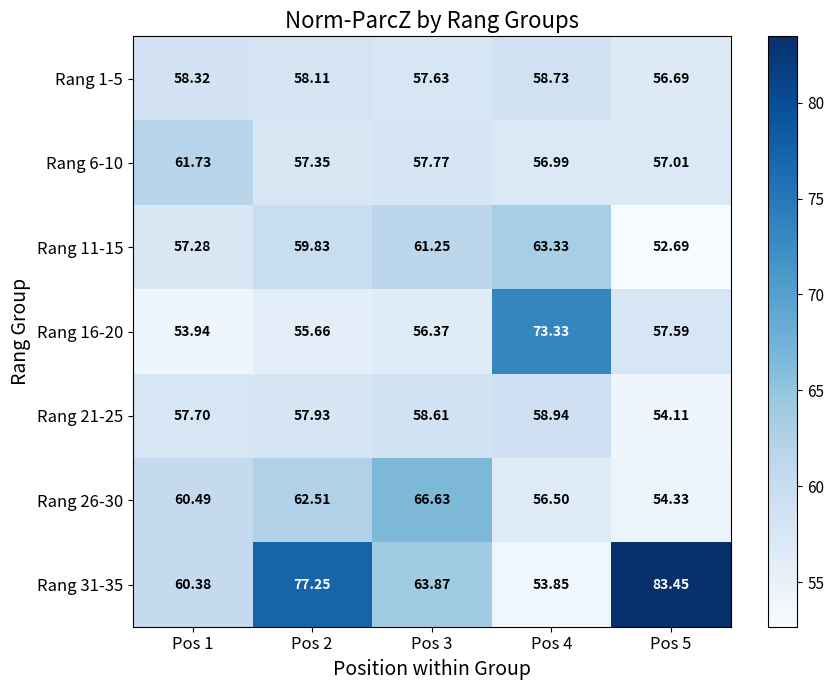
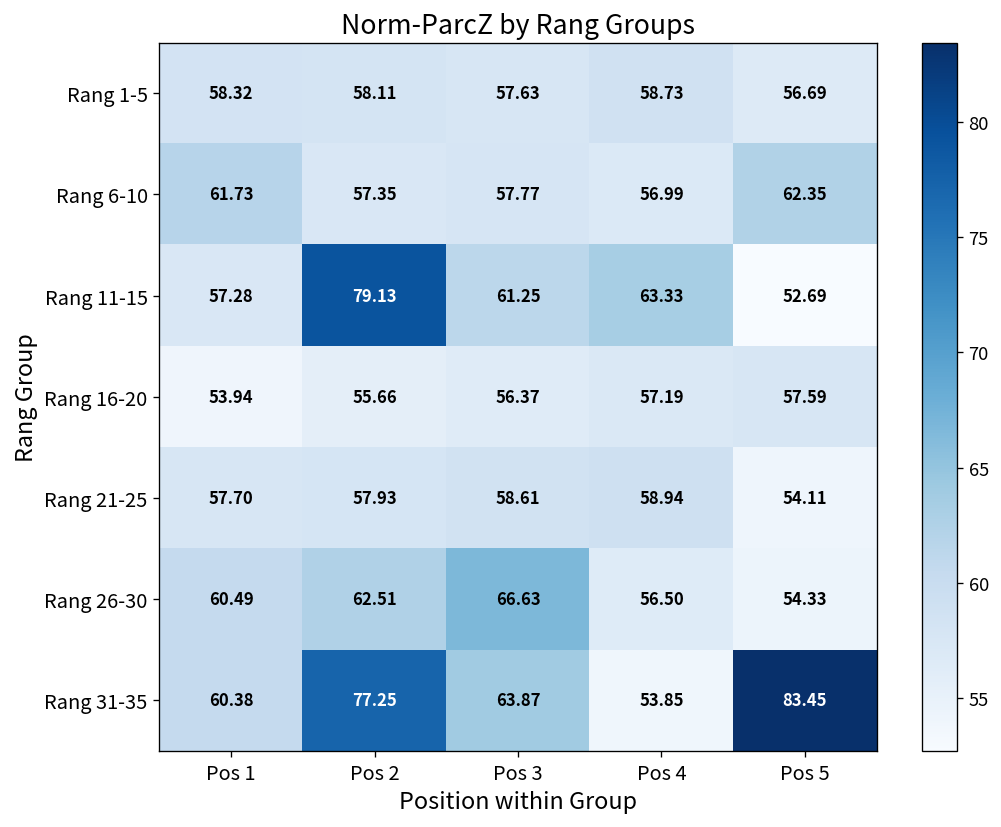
Rang 6-10, Pos 5: 57.01 -> 62.35
Rang 11-15, Pos 2: 59.83 -> 79.13
Rang 16-20, Pos 4: 73.33 -> 57.19
